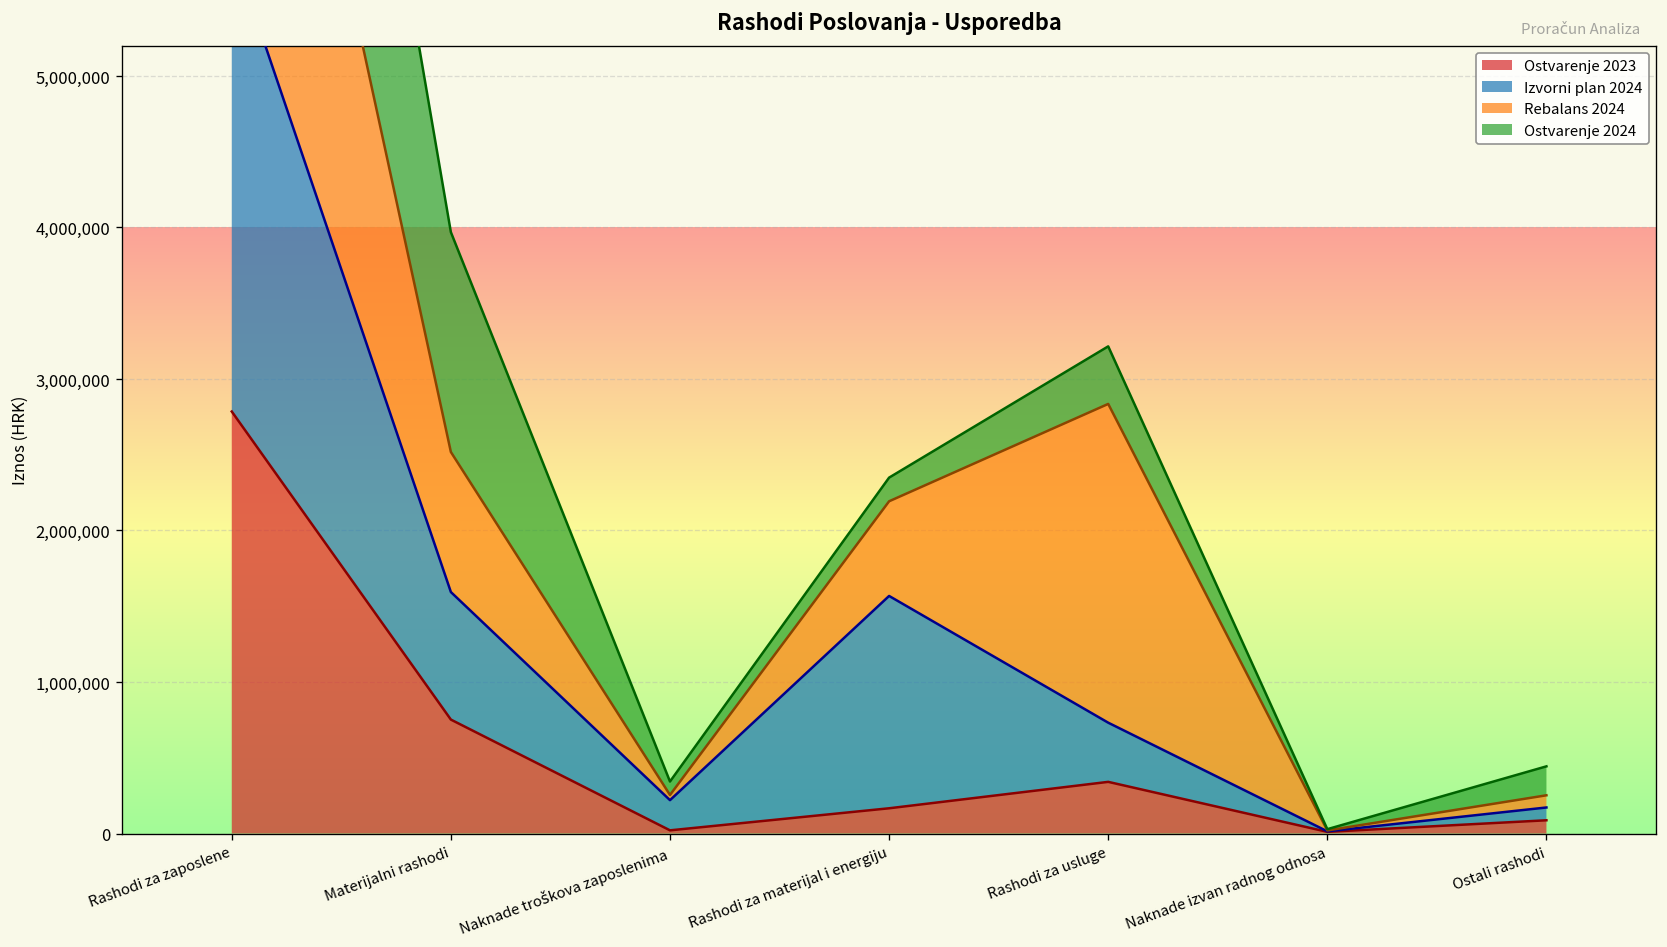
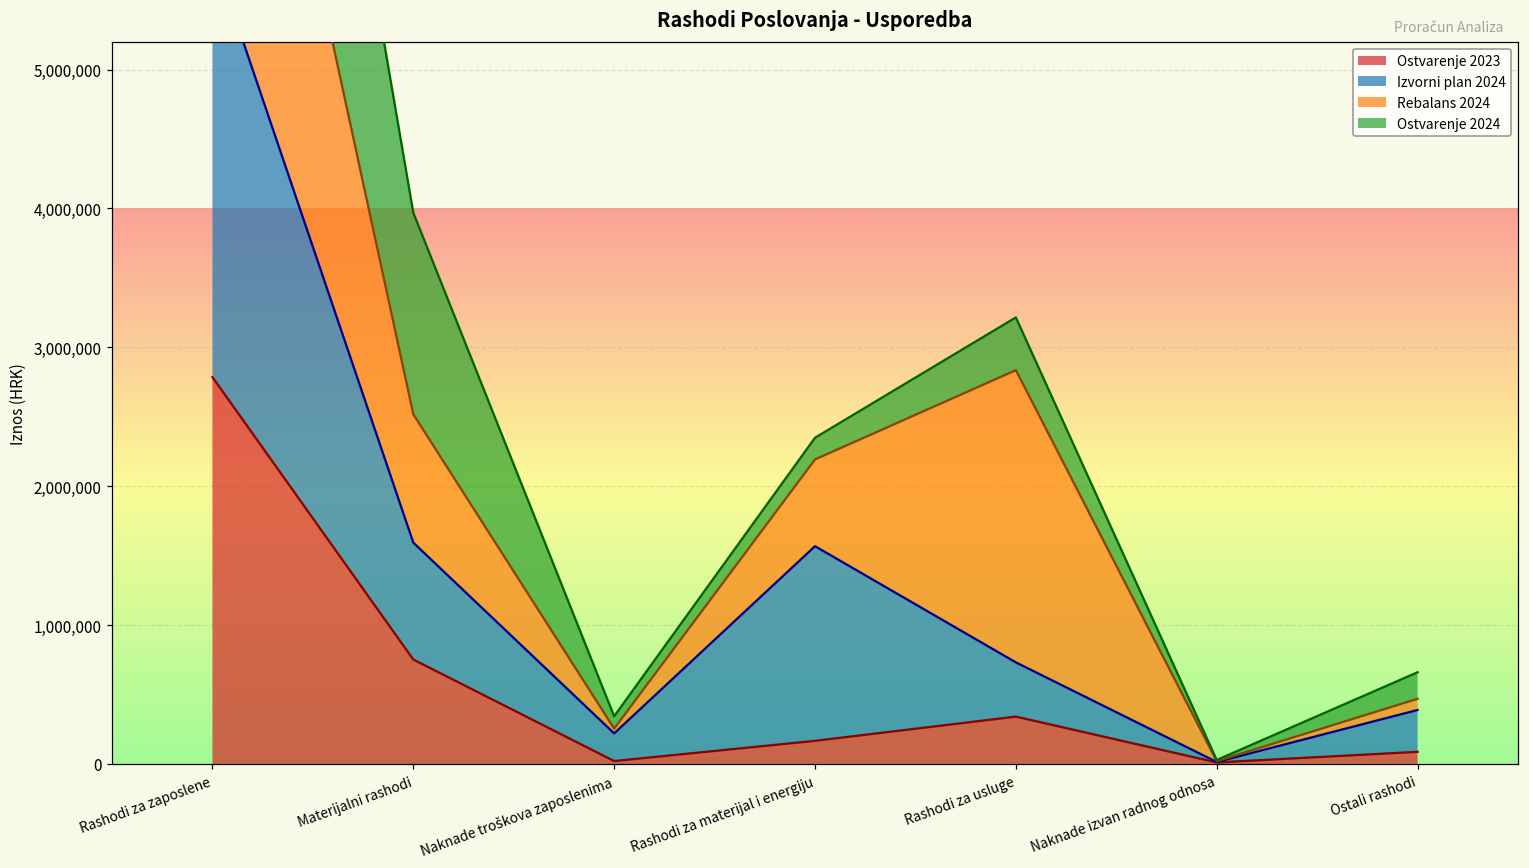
Izvorni plan 2024, Ostali rashodi: 80,000 -> 300,000
